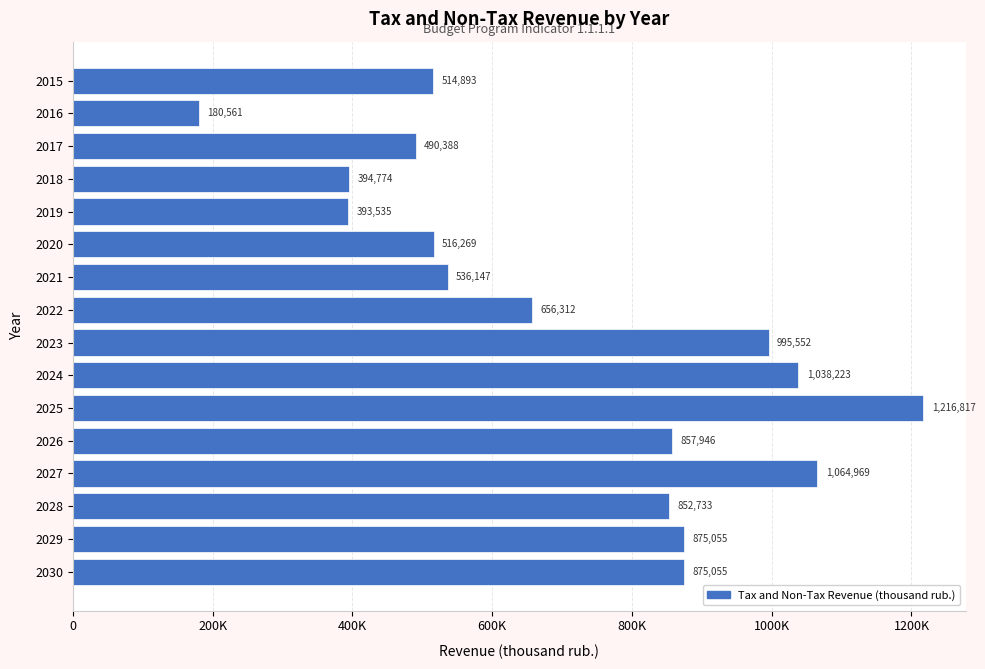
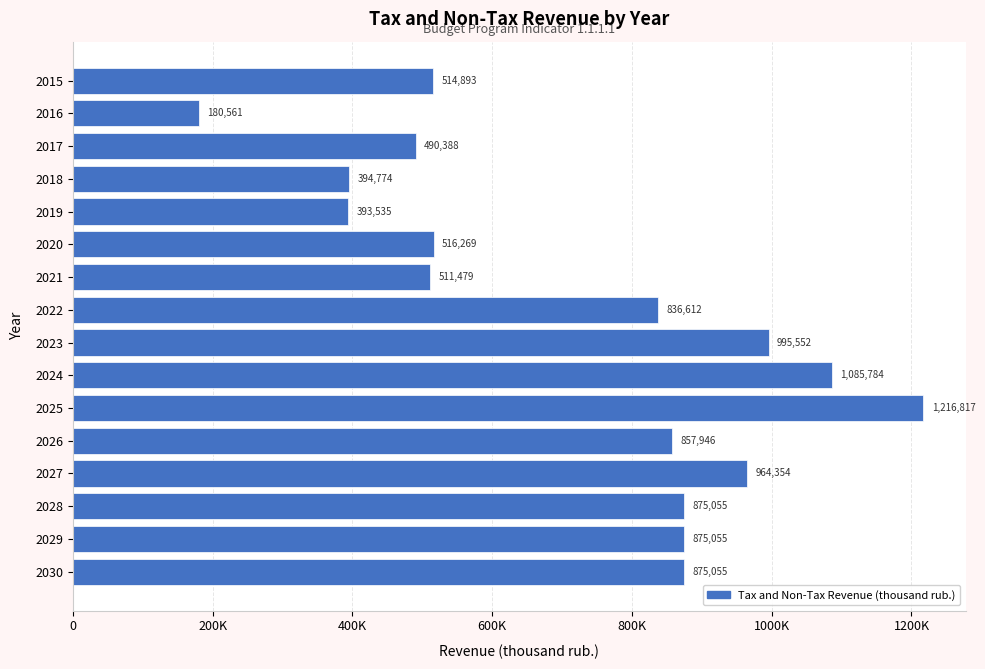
2021: 536,147 -> 511,479
2022: 656,312 -> 836,612
2024: 1,038,223 -> 1,085,784
2027: 1,064,969 -> 964,354
2028: 852,733 -> 875,055
